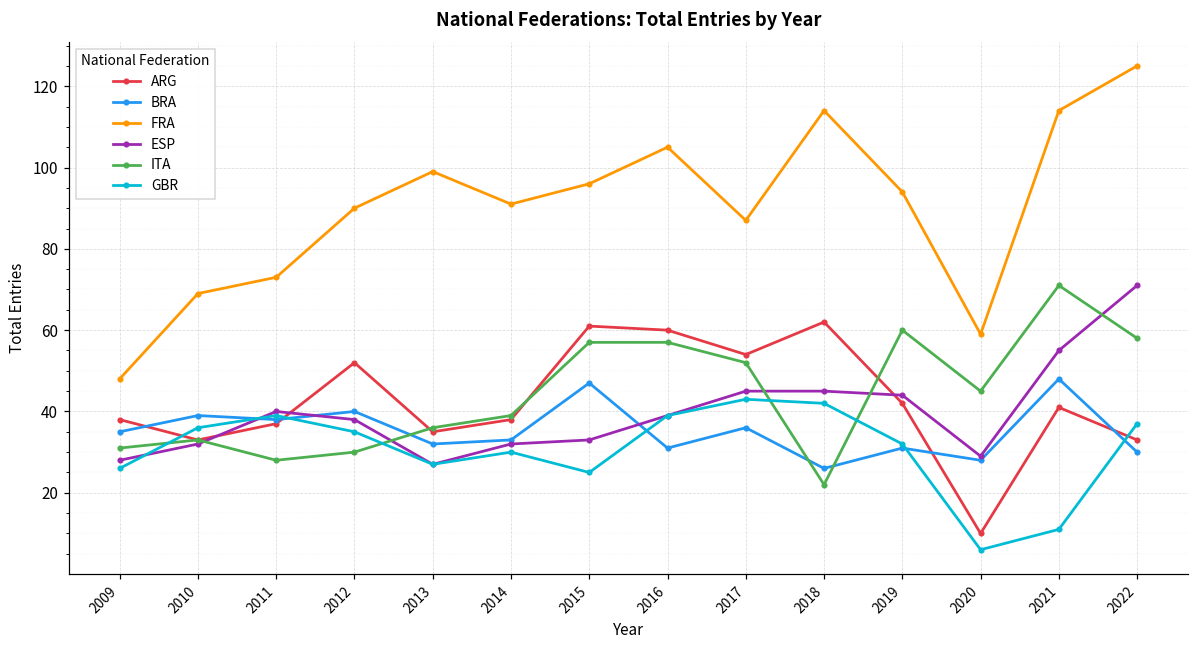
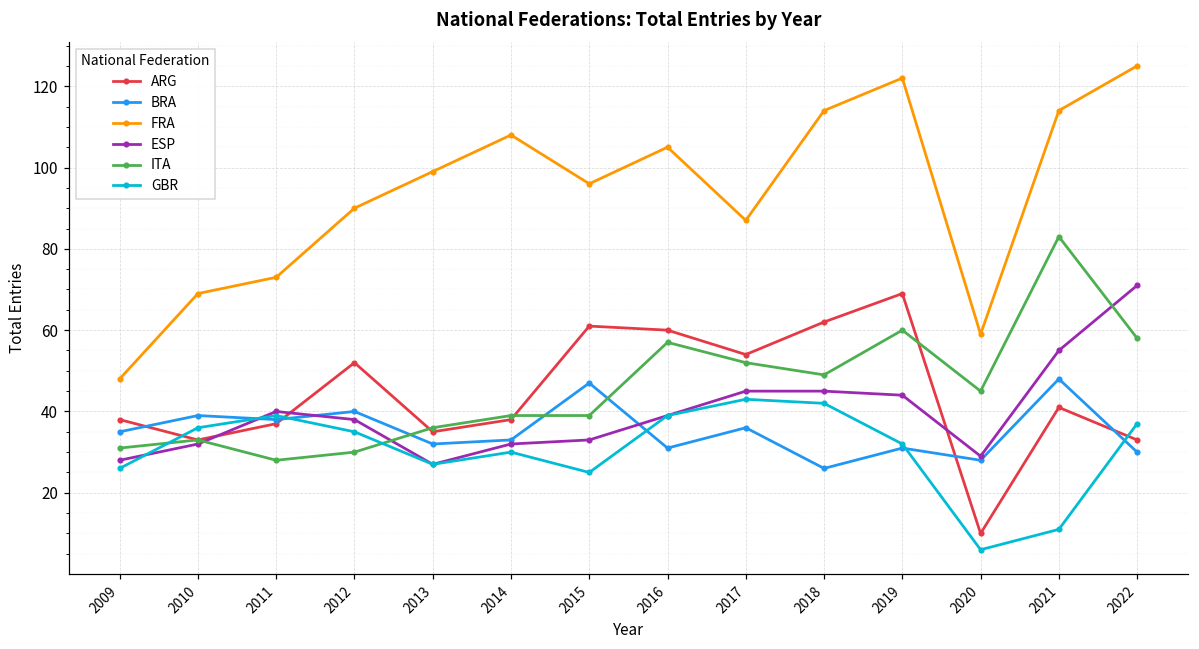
FRA, 2014: 91 -> 108
ITA, 2015: 57 -> 39
ITA, 2018: 22 -> 49
ARG, 2019: 42 -> 69
FRA, 2019: 94 -> 122
ITA, 2021: 71 -> 83
